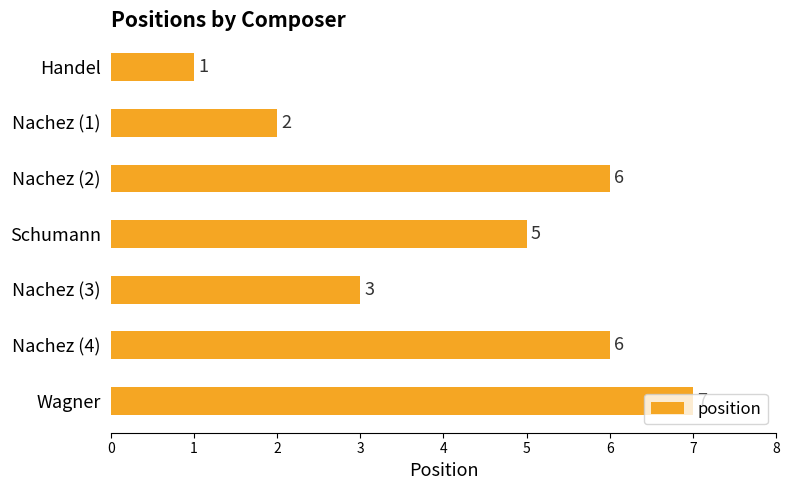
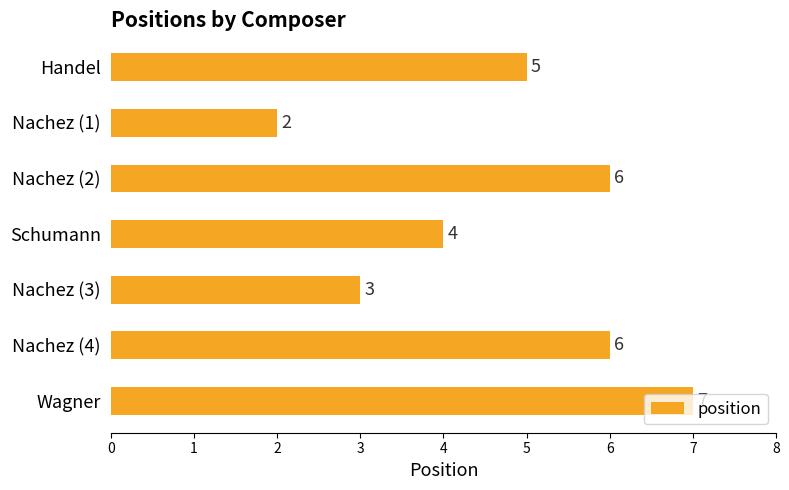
Handel: 1 -> 5
Schumann: 5 -> 4
